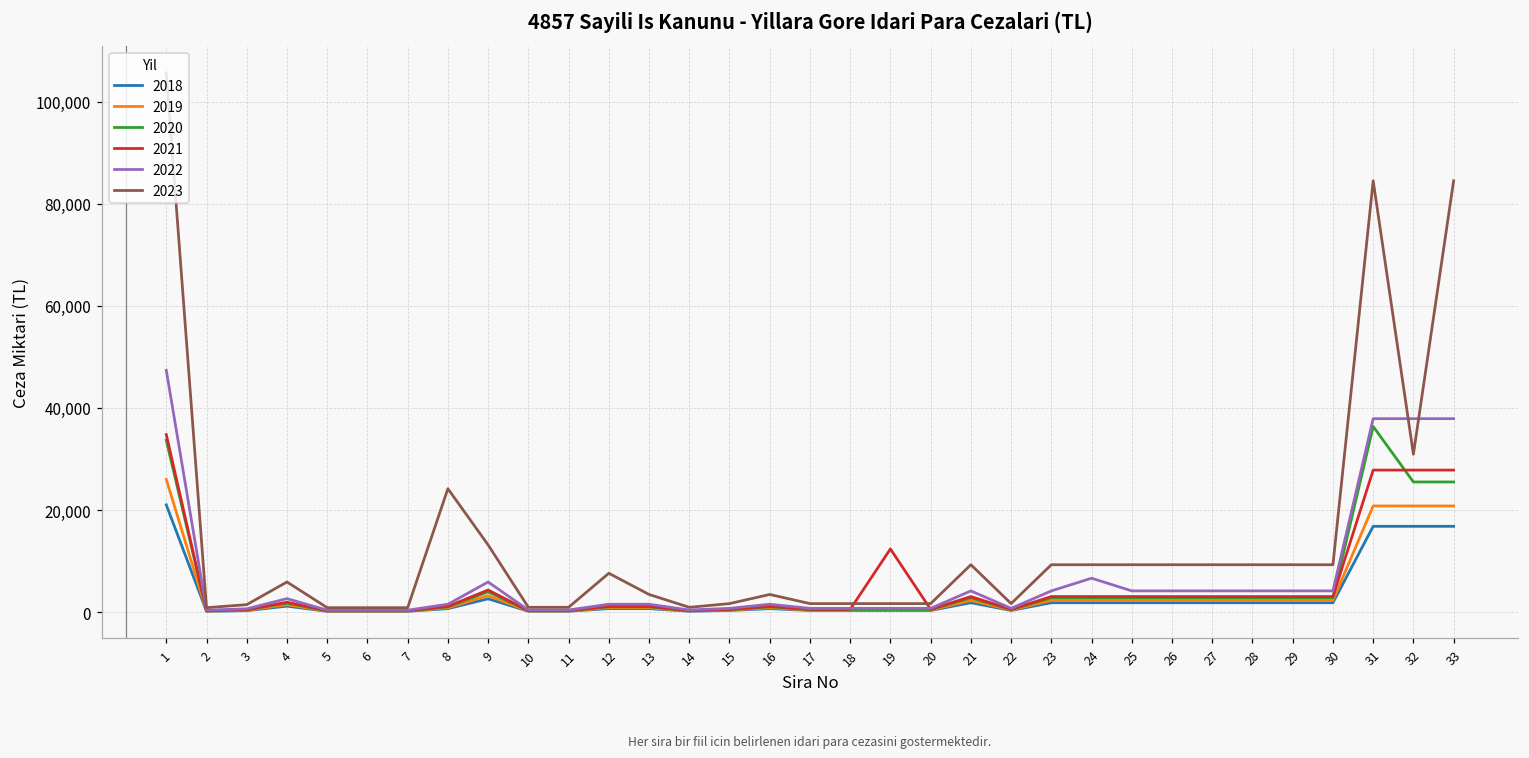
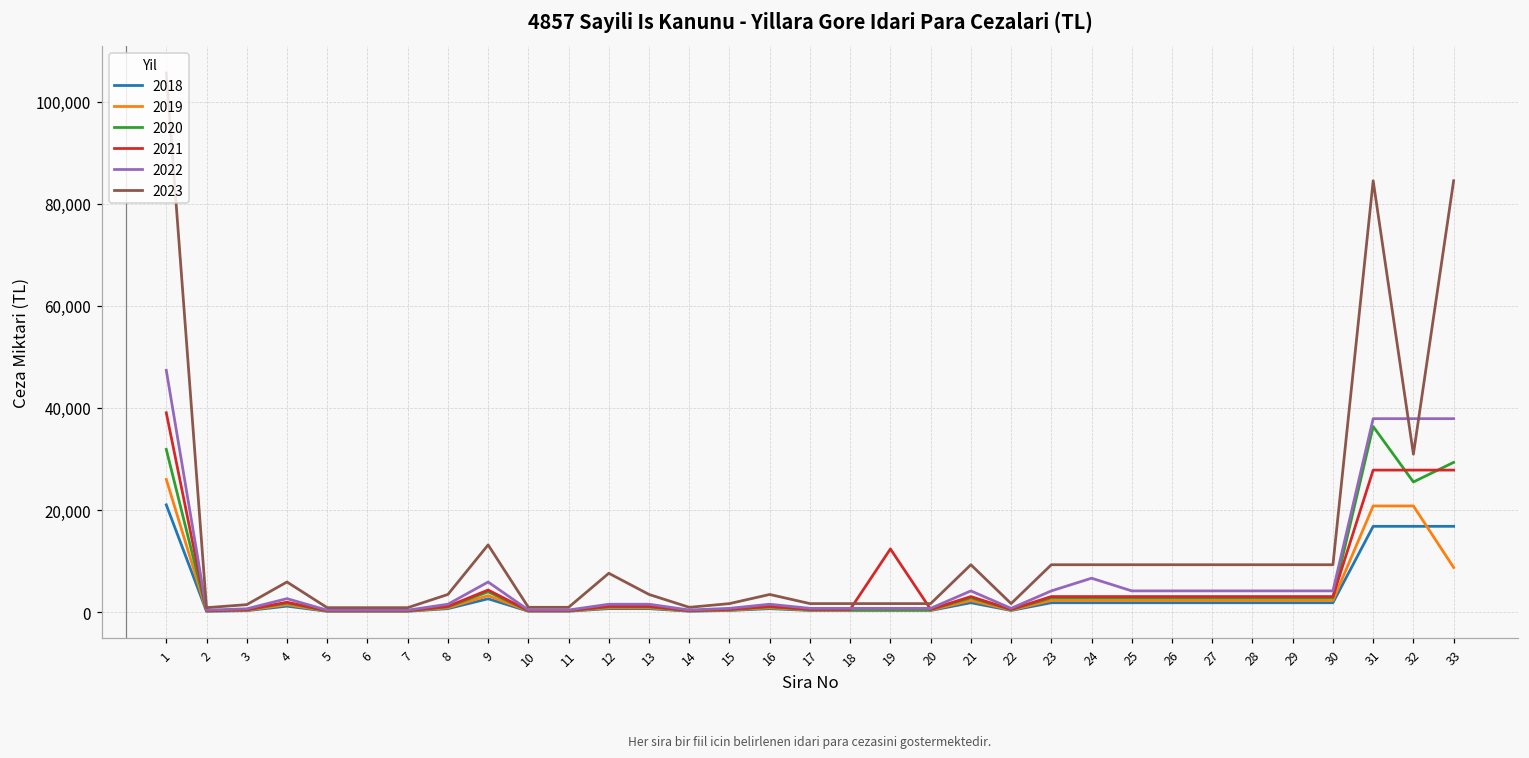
2020, 1: 34,000 -> 32,000
2021, 1: 35,000 -> 39,000
2023, 8: 24,000 -> 3,000
2019, 33: 21,000 -> 9,000
2020, 33: 26,000 -> 29,000
